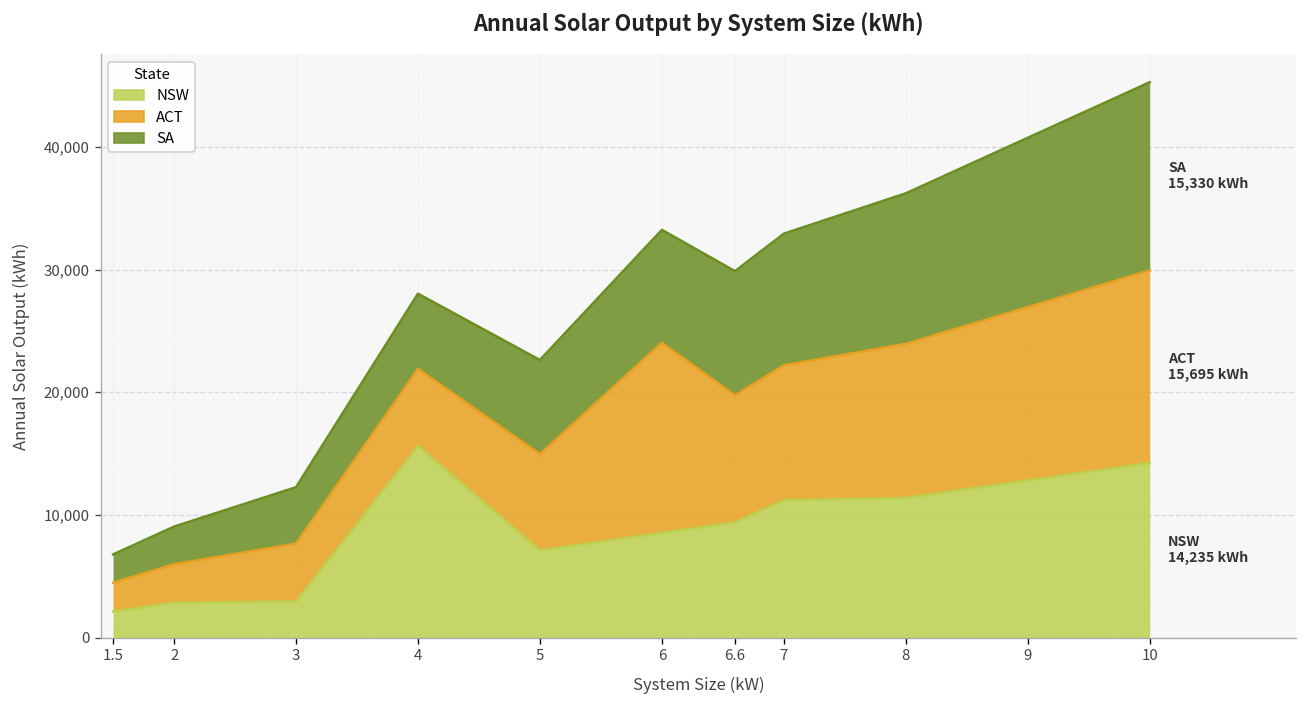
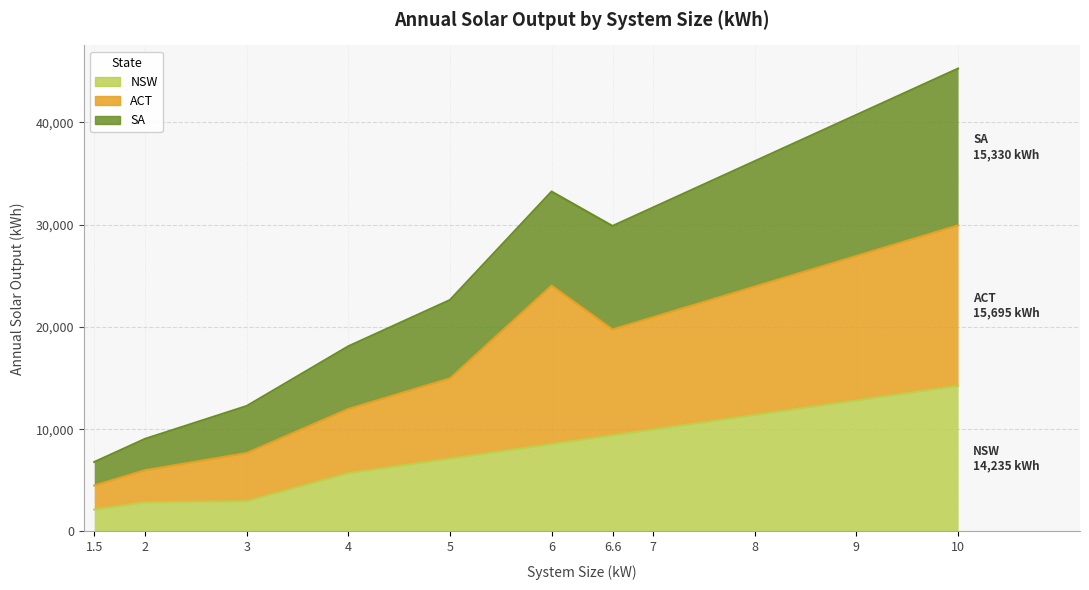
NSW, 4: 15,600 -> 5,700
NSW, 7: 11,200 -> 10,000
